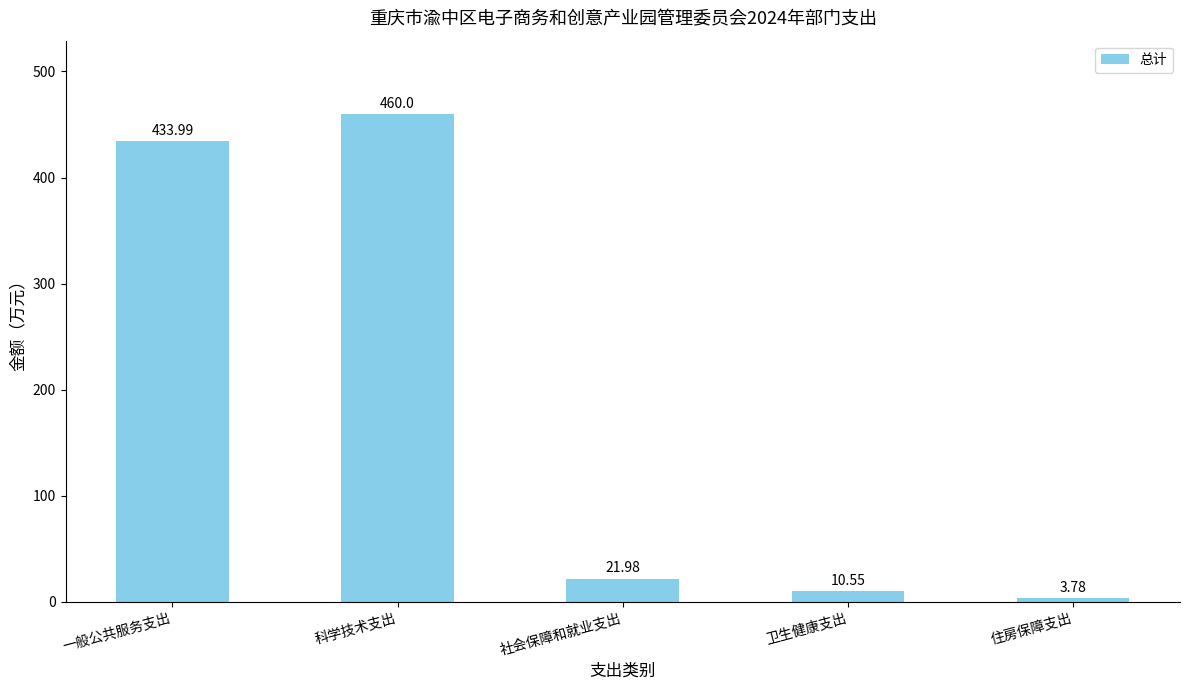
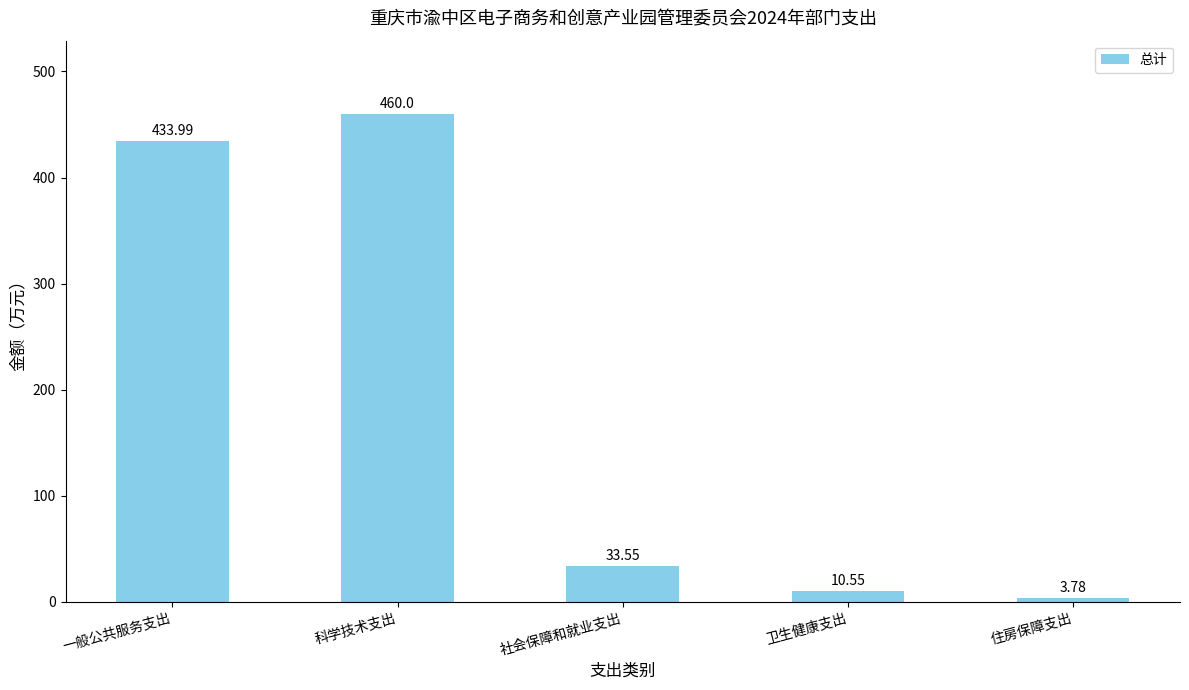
社会保障和就业支出: 21.98 -> 33.55
